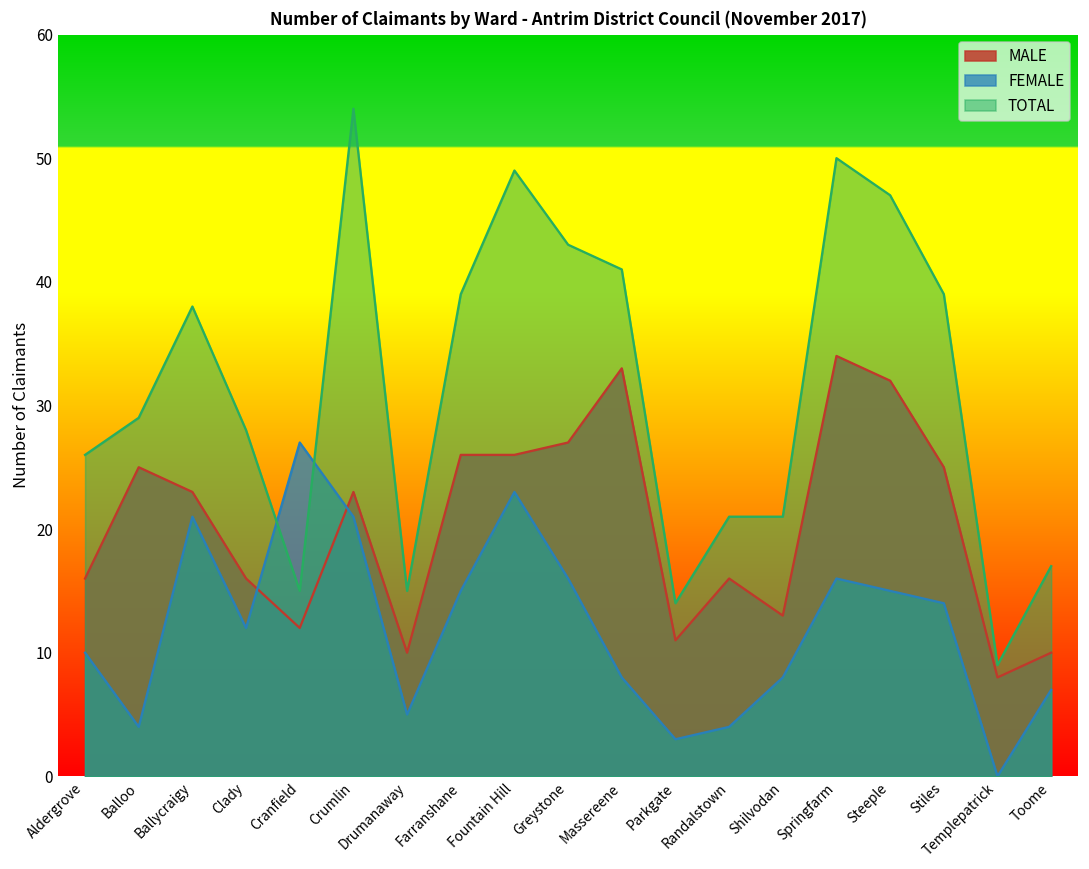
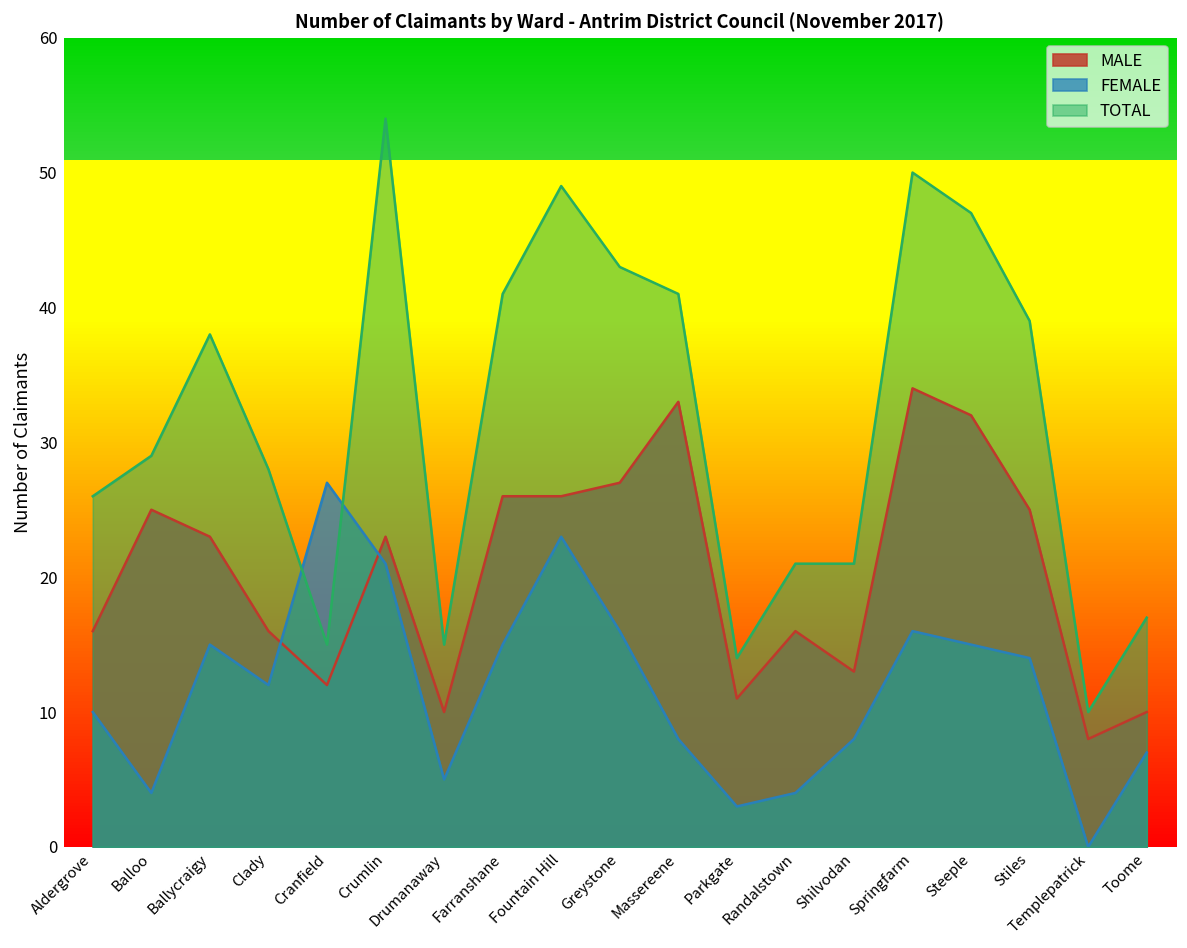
FEMALE, Ballycraigy: 21 -> 15
TOTAL, Farranshane: 39 -> 41
TOTAL, Templepatrick: 9 -> 10
